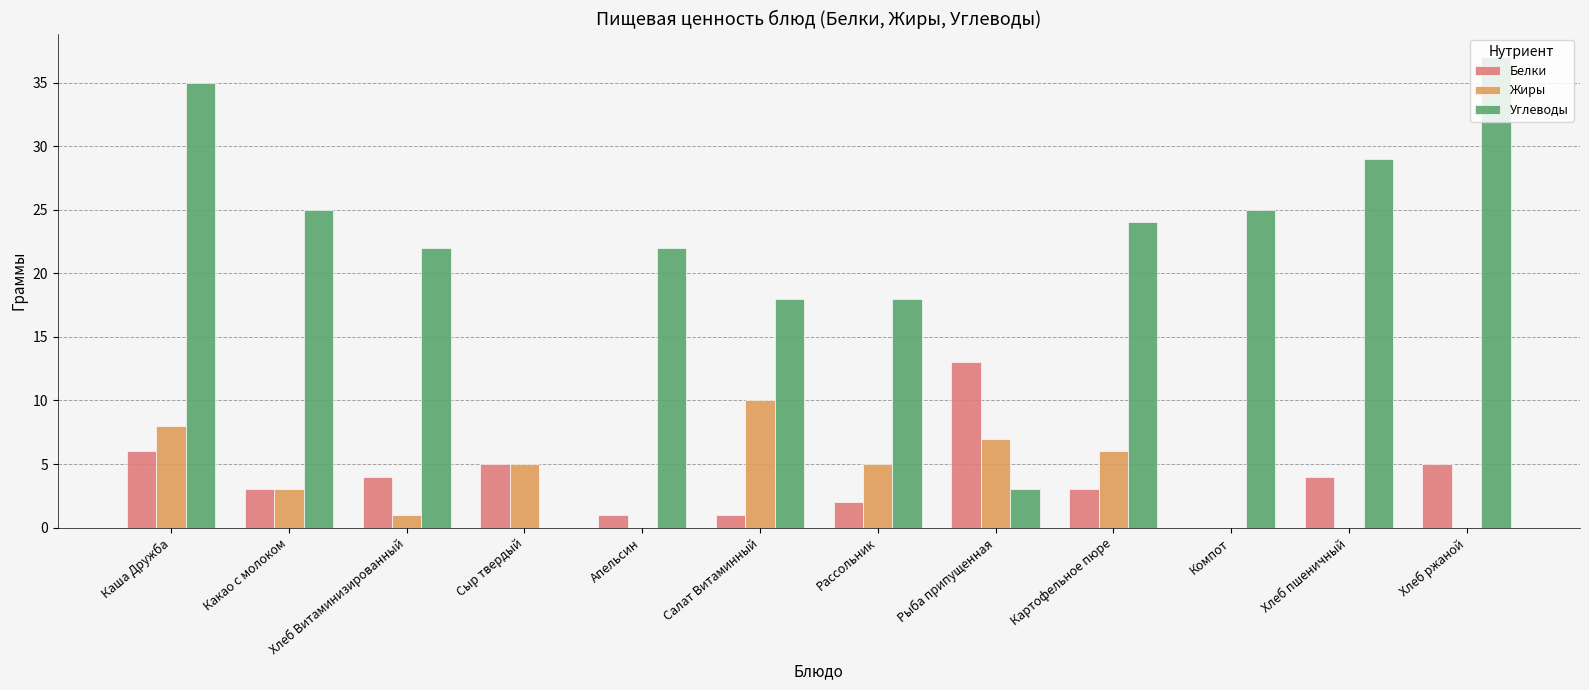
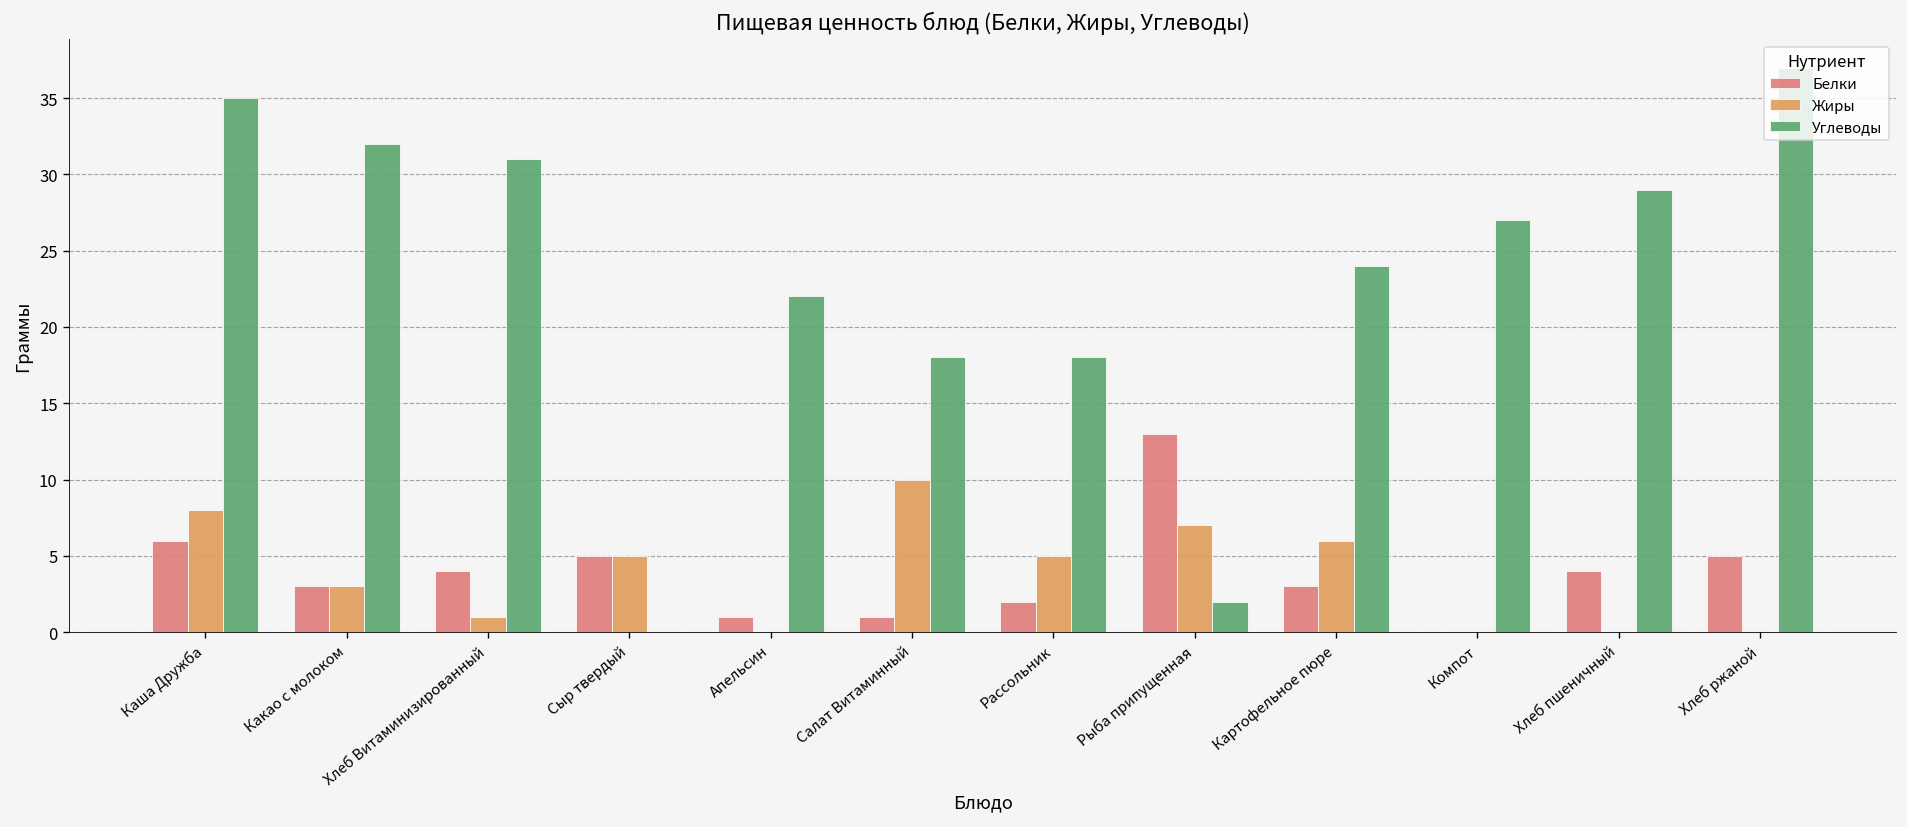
Углеводы, Какао с молоком: 25 -> 32
Углеводы, Хлеб Витаминизированный: 22 -> 31
Углеводы, Рыба припущенная: 3 -> 2
Углеводы, Компот: 25 -> 27
